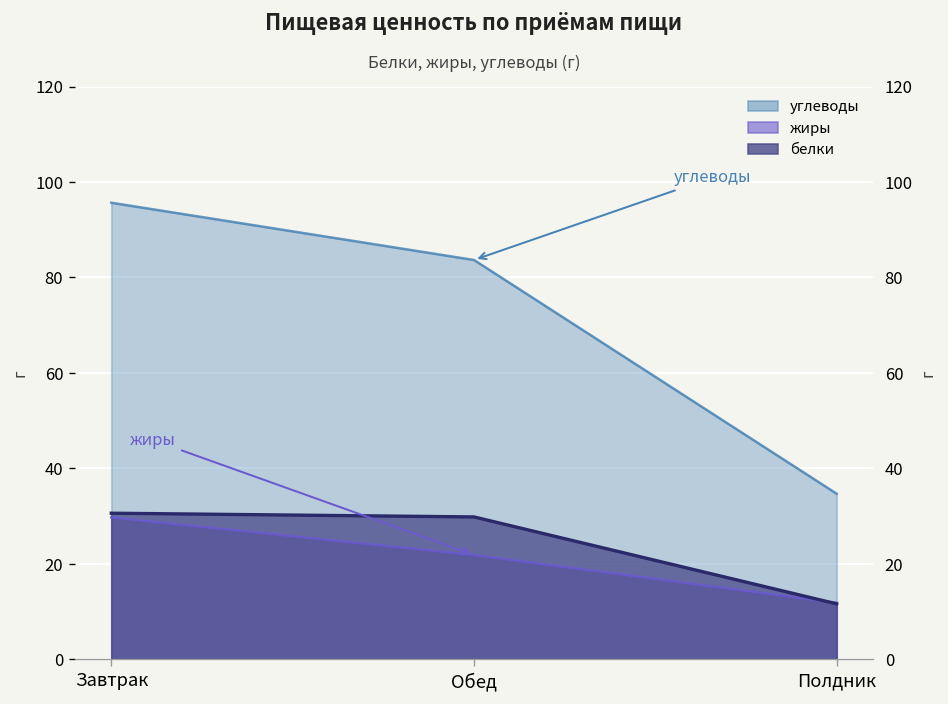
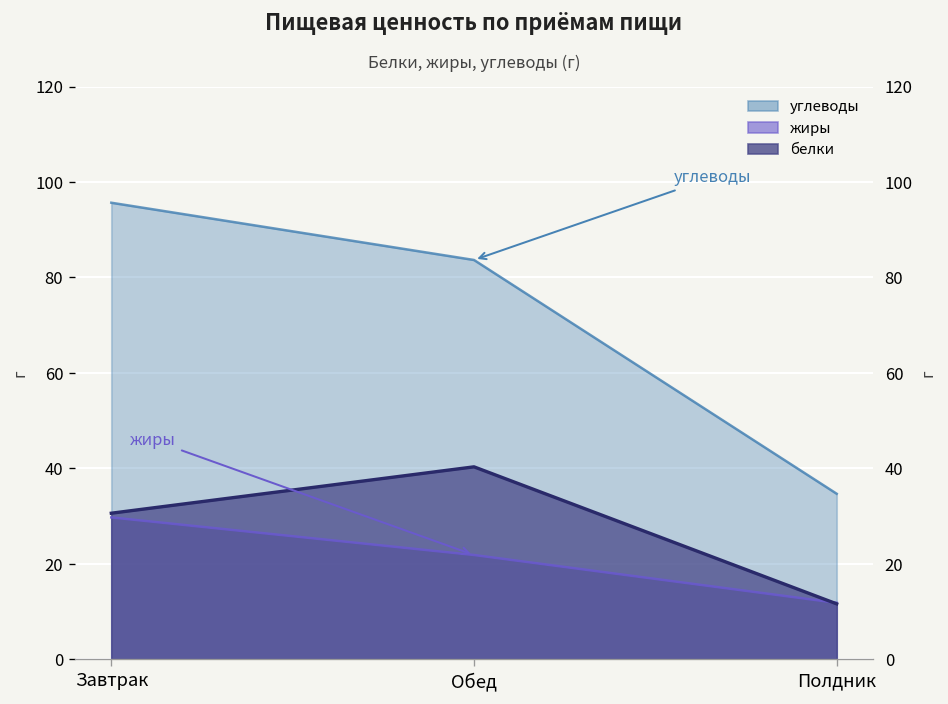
белки, Обед: 30 -> 40
